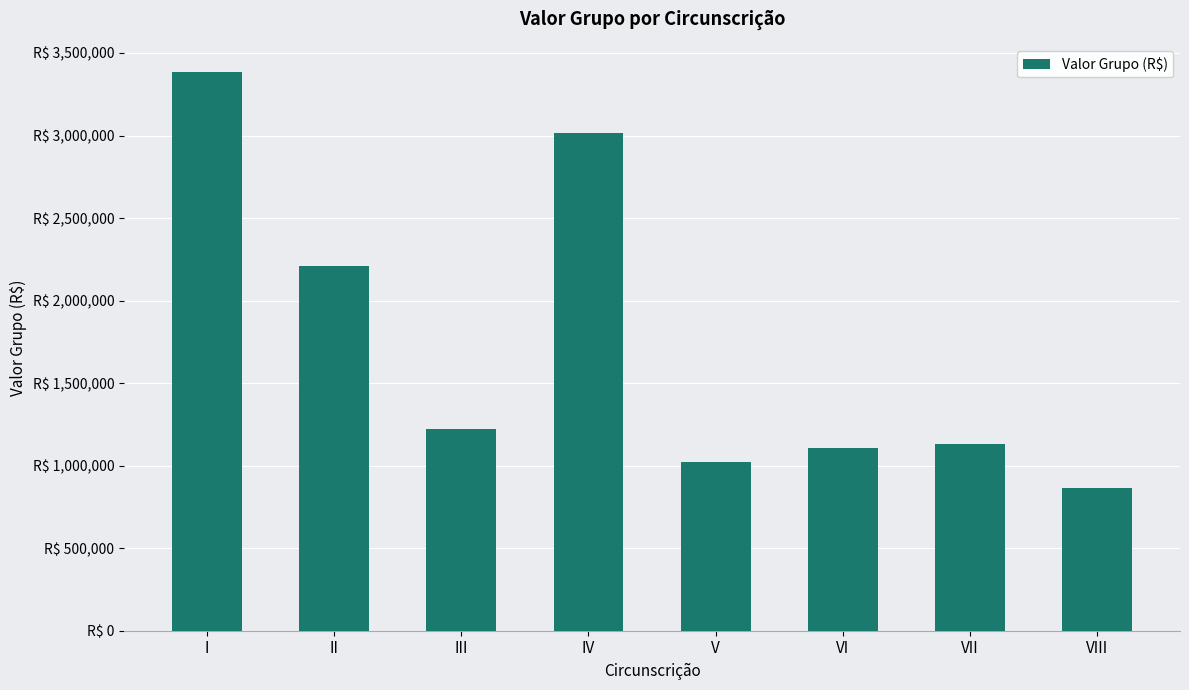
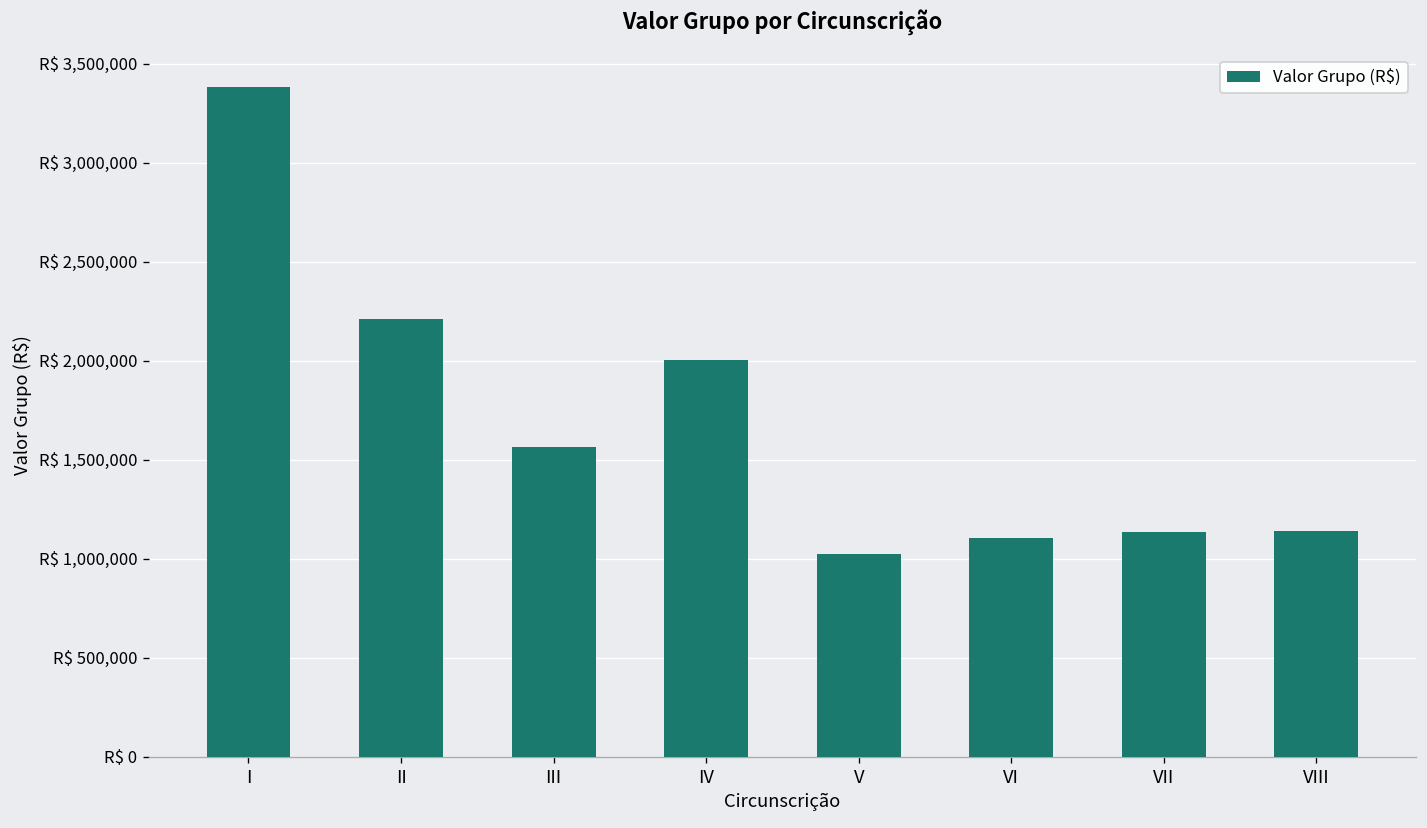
III: R$ 1,220,000 -> R$ 1,560,000
IV: R$ 3,010,000 -> R$ 2,000,000
VIII: R$ 860,000 -> R$ 1,140,000
